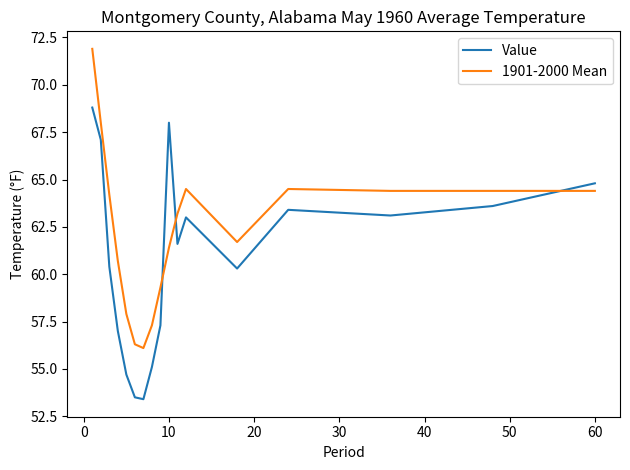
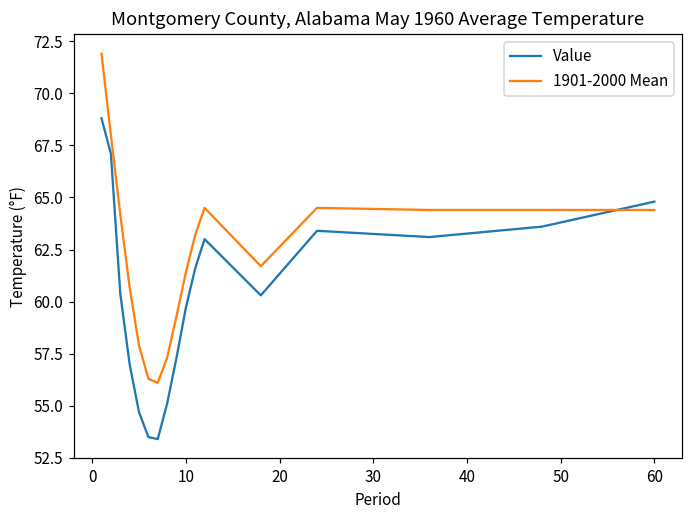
Value, 10: 68.0 -> 59.7
